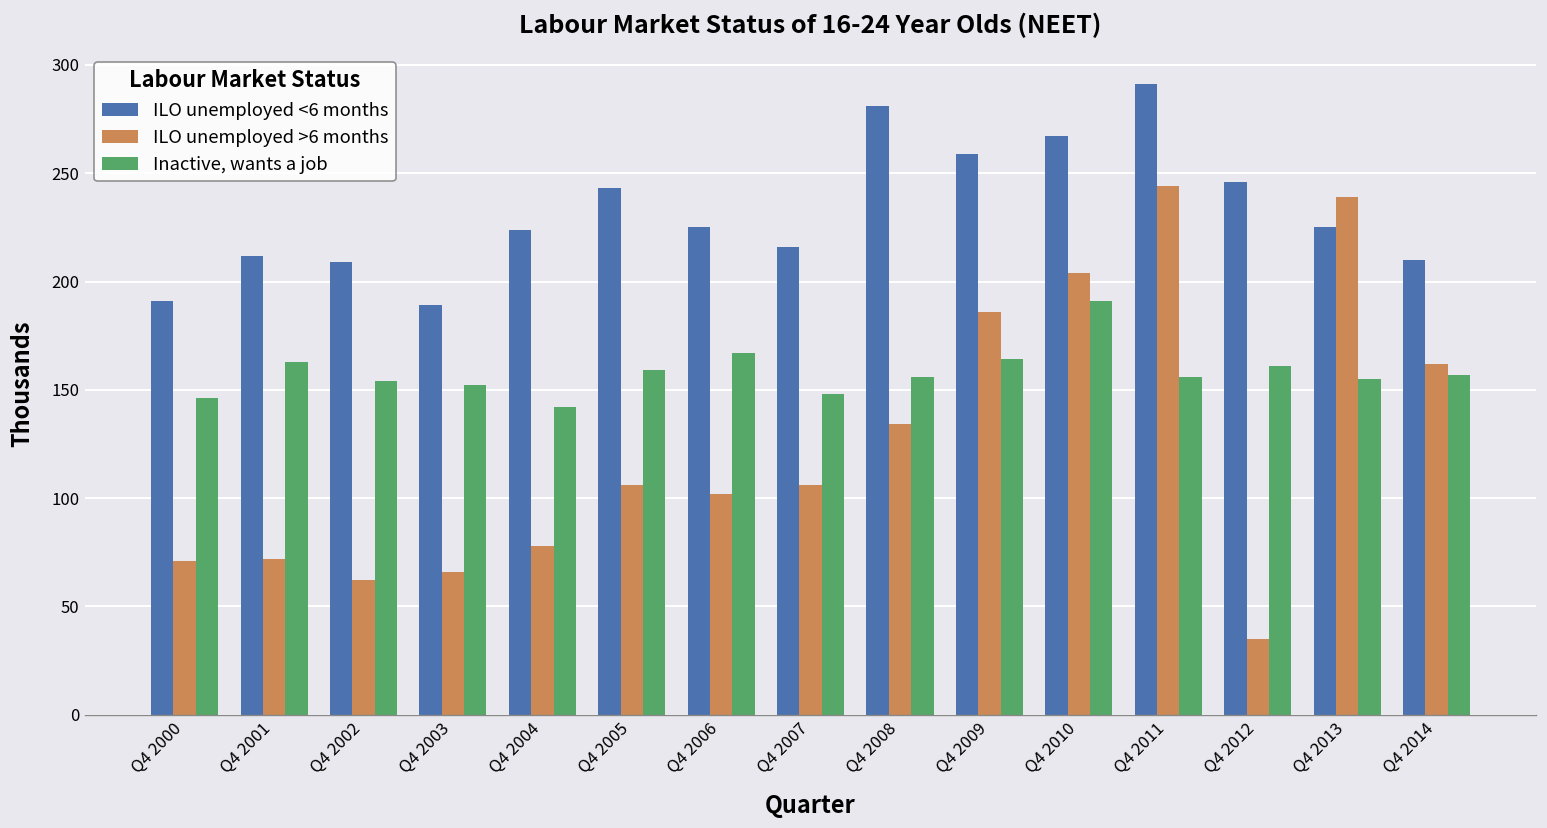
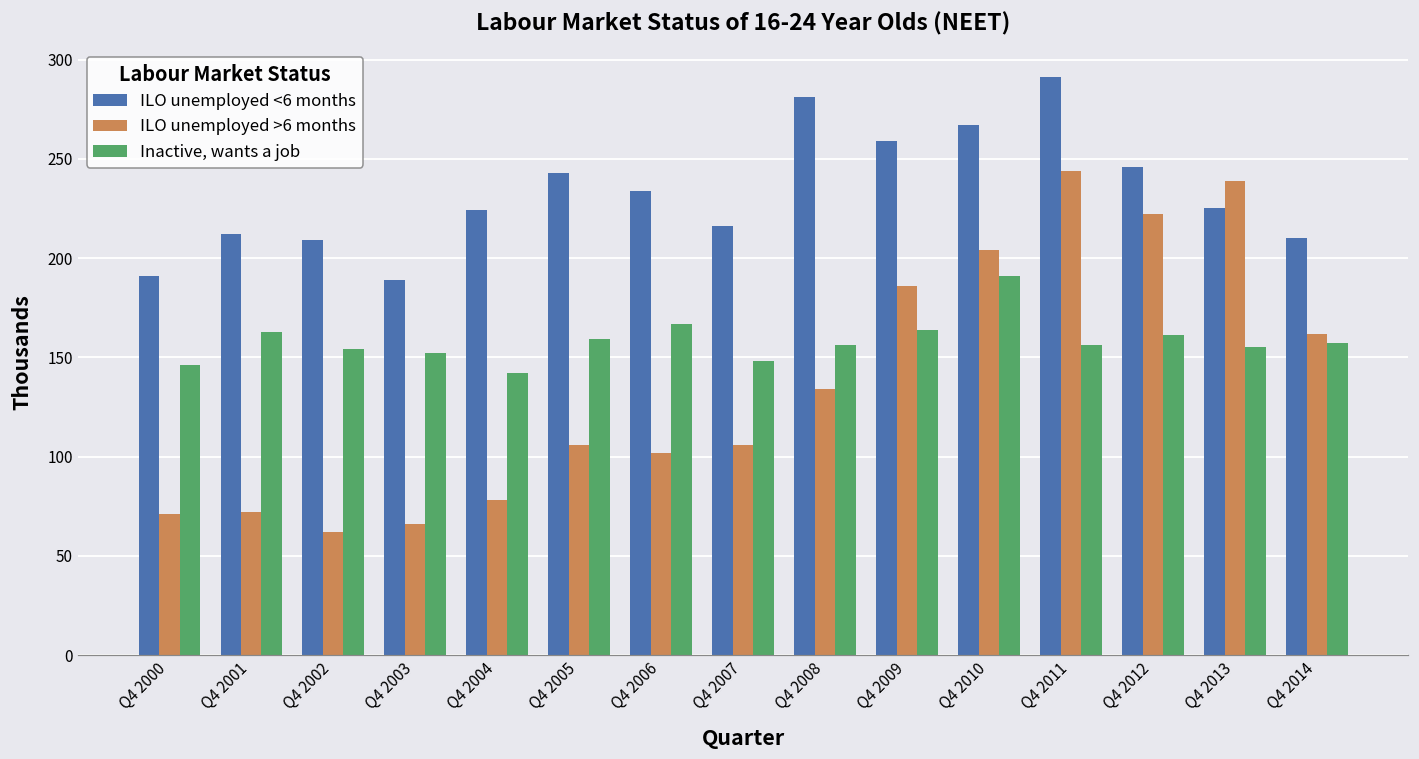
ILO unemployed <6 months, Q4 2006: 225 -> 234
ILO unemployed >6 months, Q4 2012: 35 -> 222
